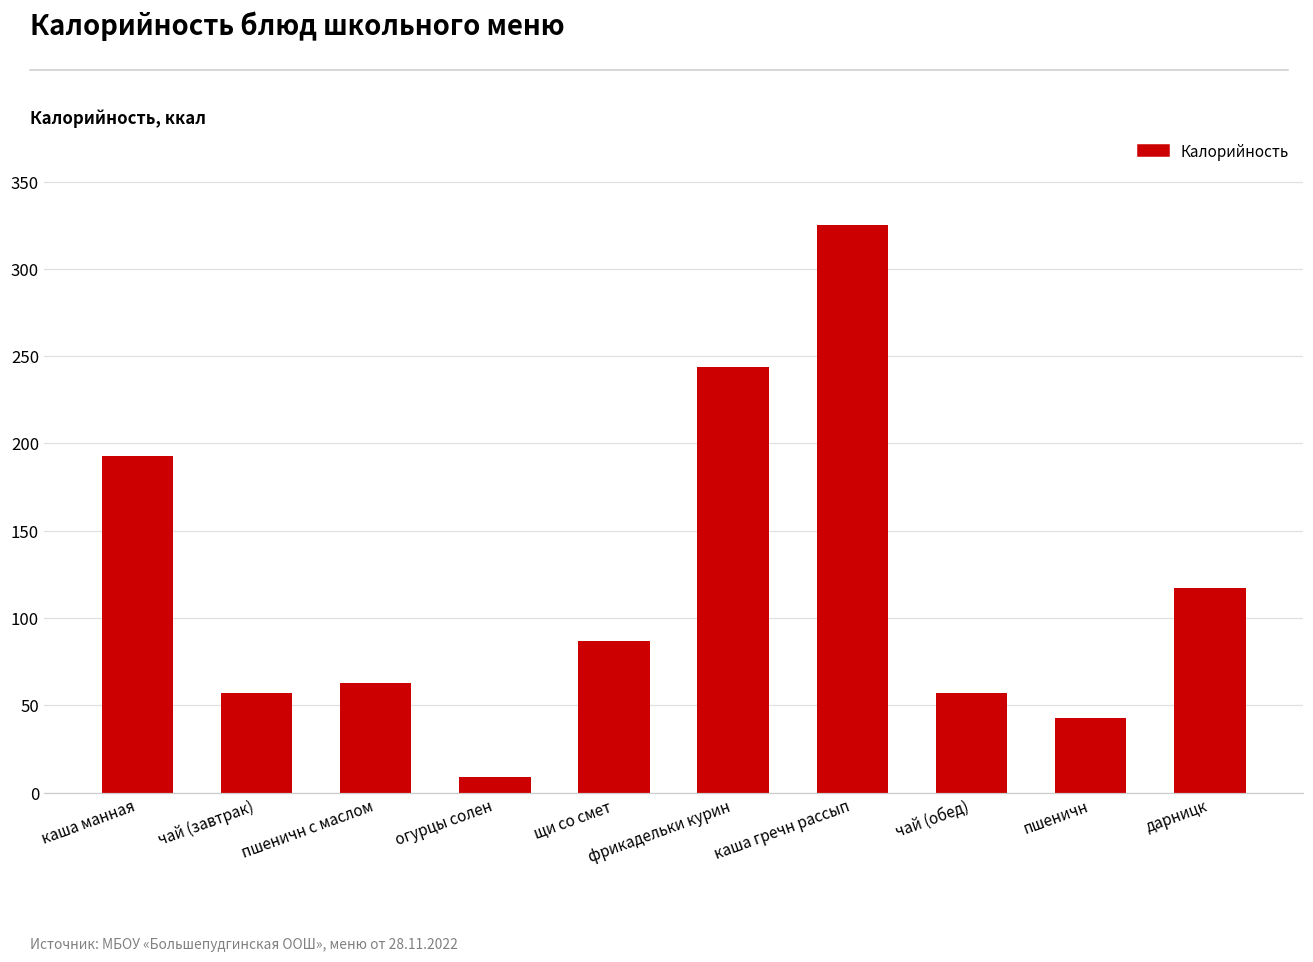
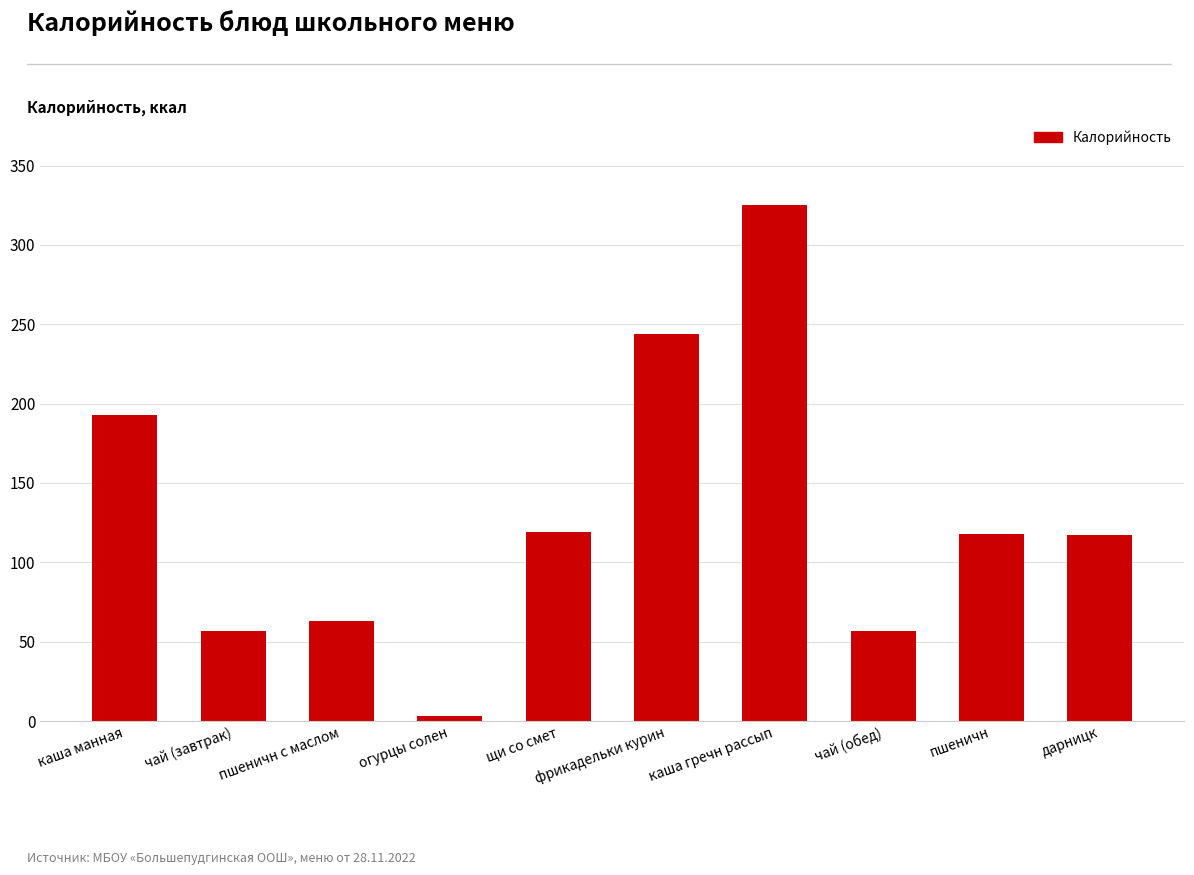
огурцы солен: 9 -> 3
щи со смет: 87 -> 119
пшеничн: 43 -> 118
